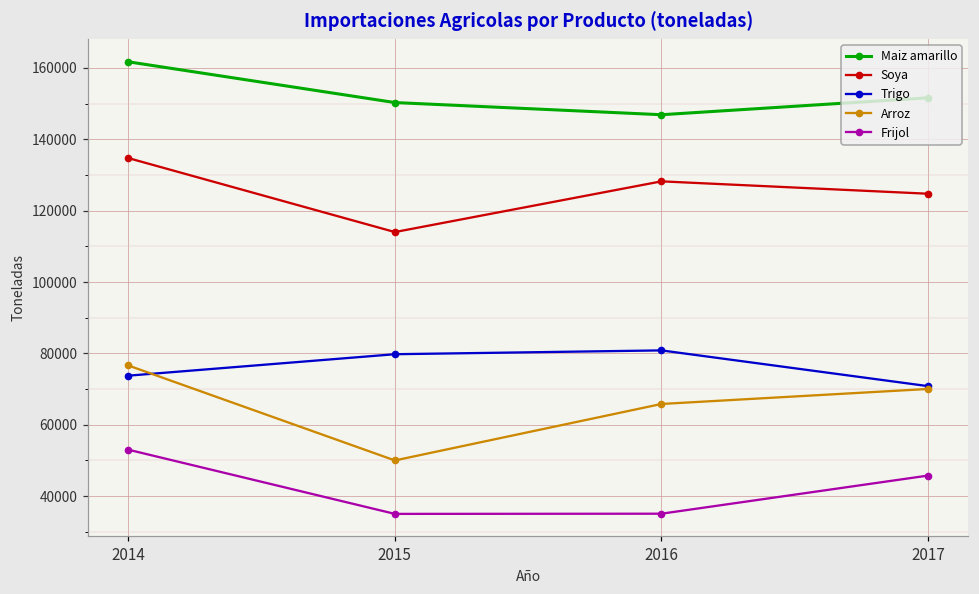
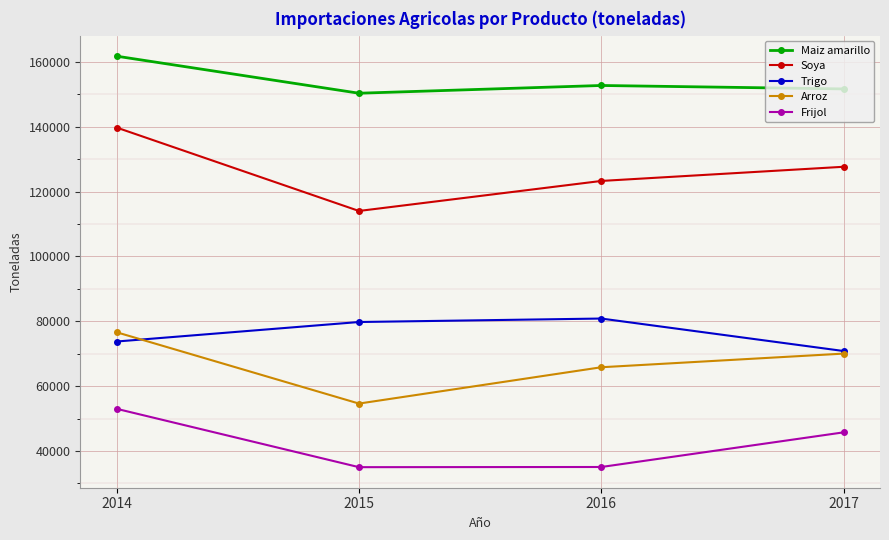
Soya, 2014: 135000 -> 140000
Arroz, 2015: 50000 -> 55000
Maiz amarillo, 2016: 147000 -> 153000
Soya, 2016: 128000 -> 123000
Soya, 2017: 125000 -> 128000
